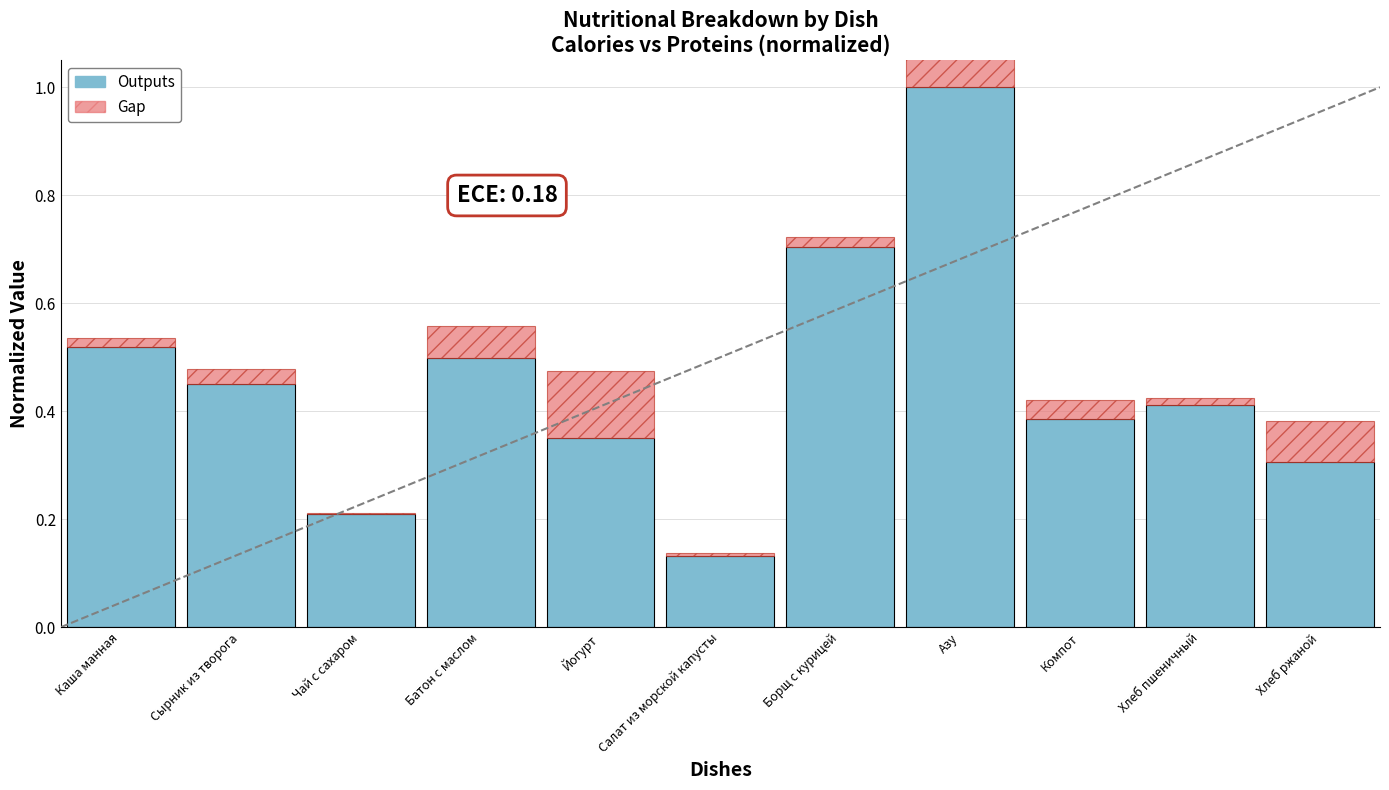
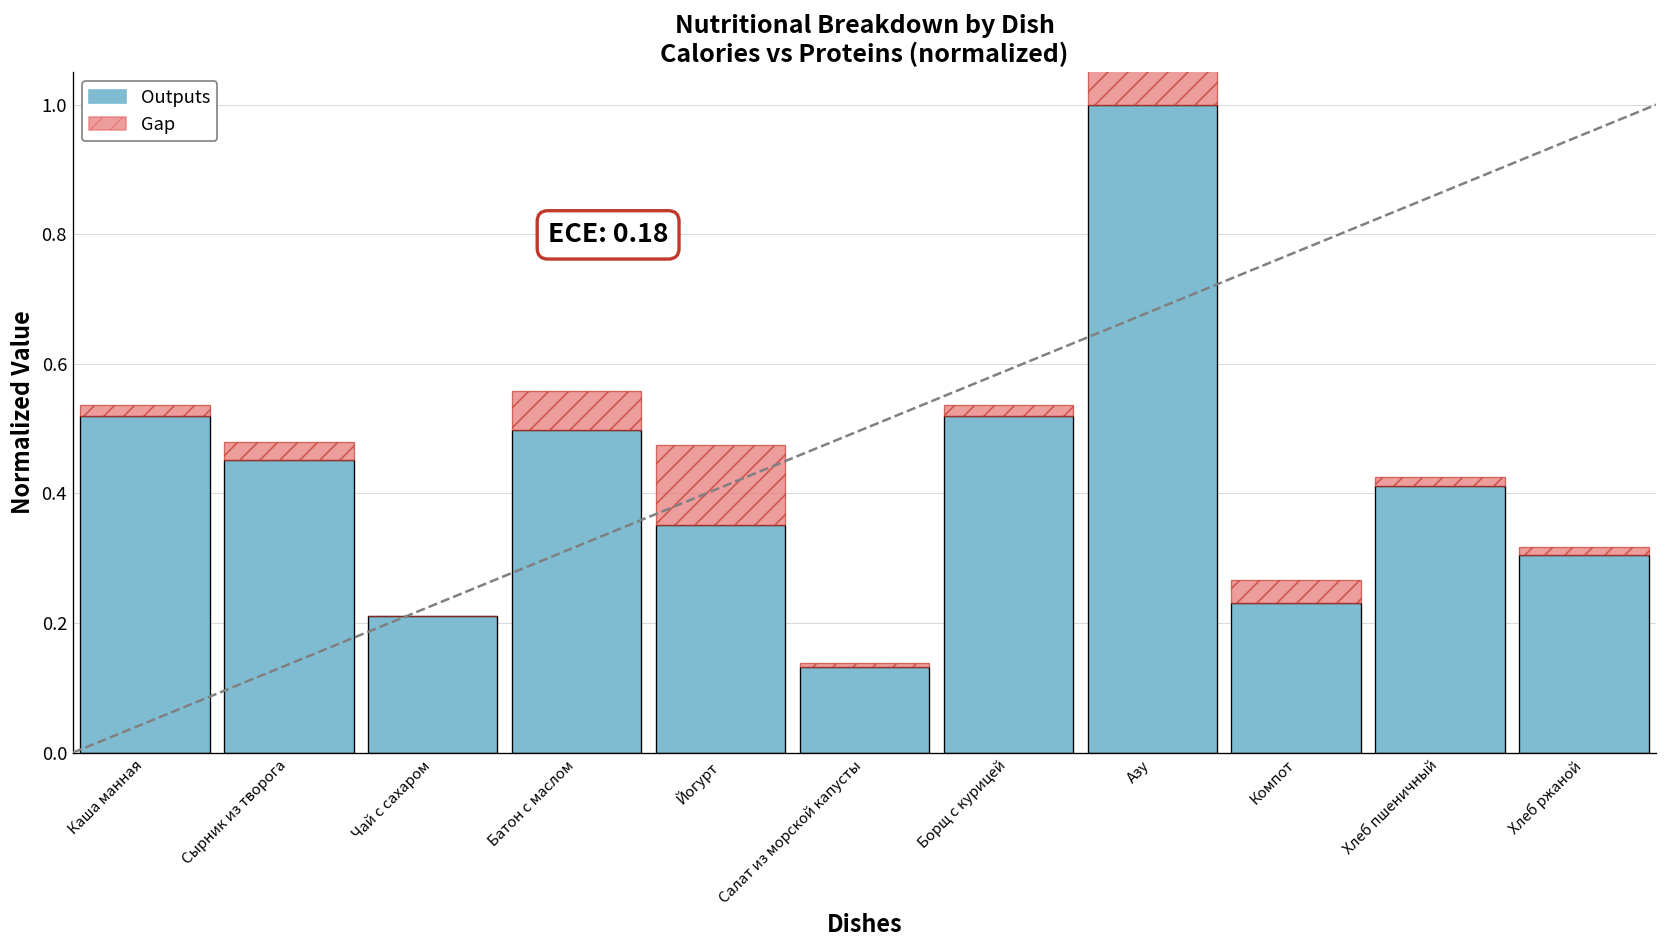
Outputs, Борщ с курицей: 0.70 -> 0.52
Outputs, Компот: 0.39 -> 0.23
Gap, Хлеб ржаной: 0.08 -> 0.01
